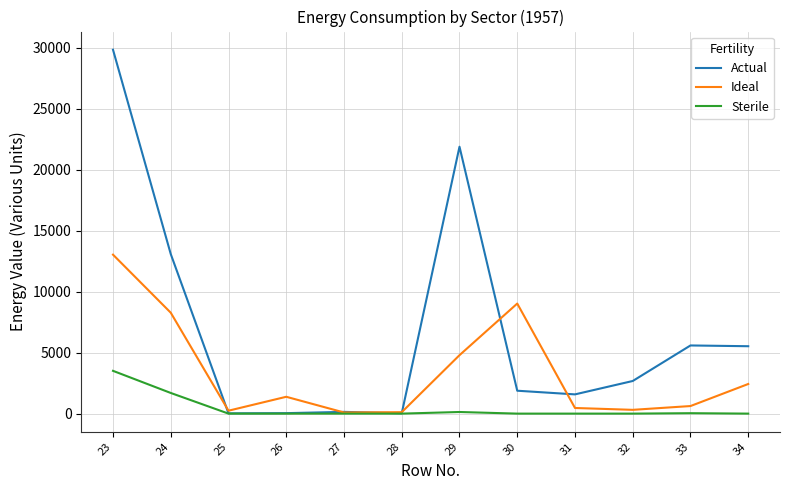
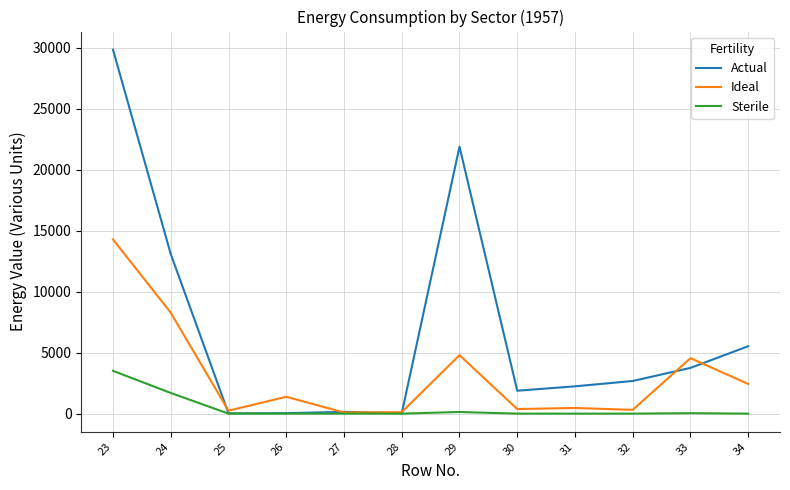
Ideal, 23: 13000 -> 14300
Ideal, 30: 9000 -> 400
Actual, 31: 1600 -> 2200
Actual, 33: 5600 -> 3800
Ideal, 33: 600 -> 4500
